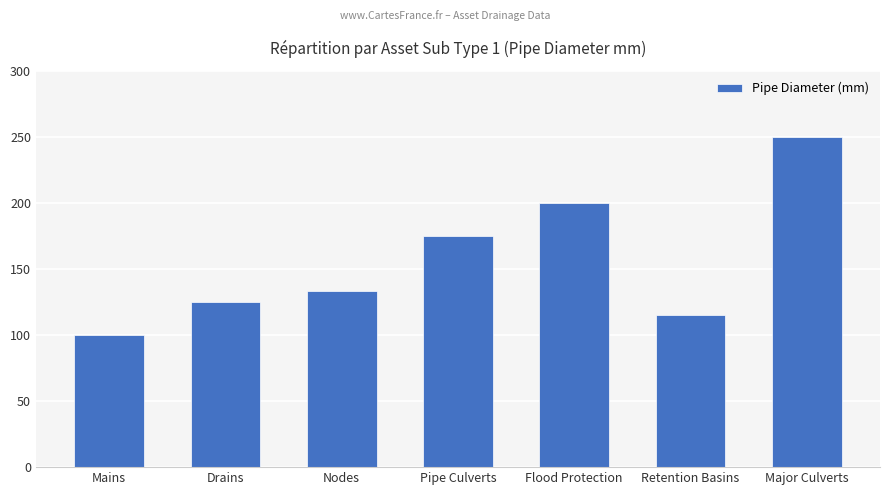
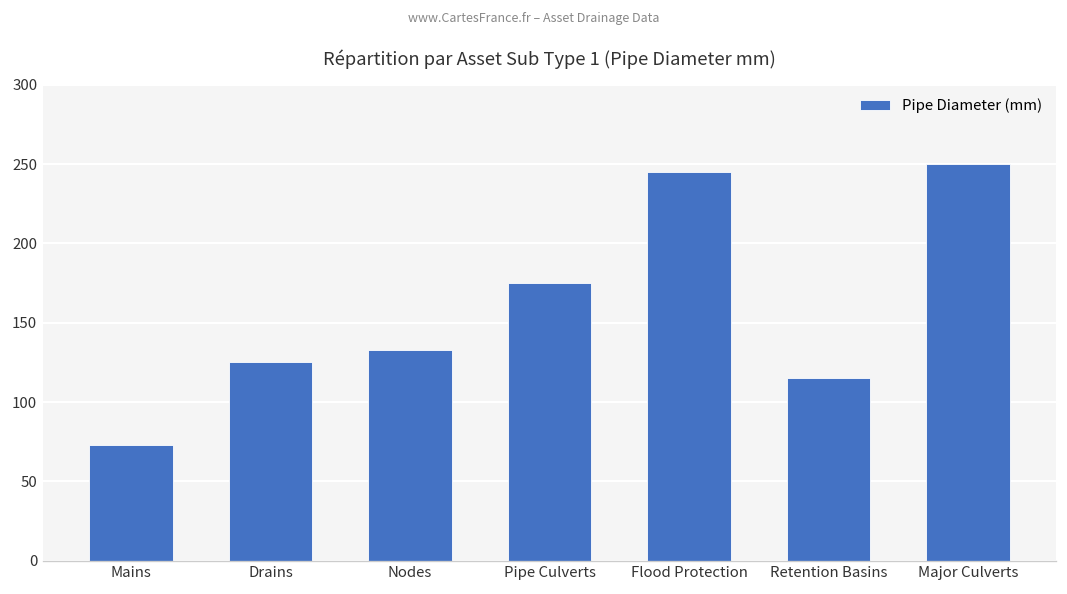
Mains: 100 -> 73
Flood Protection: 200 -> 245
